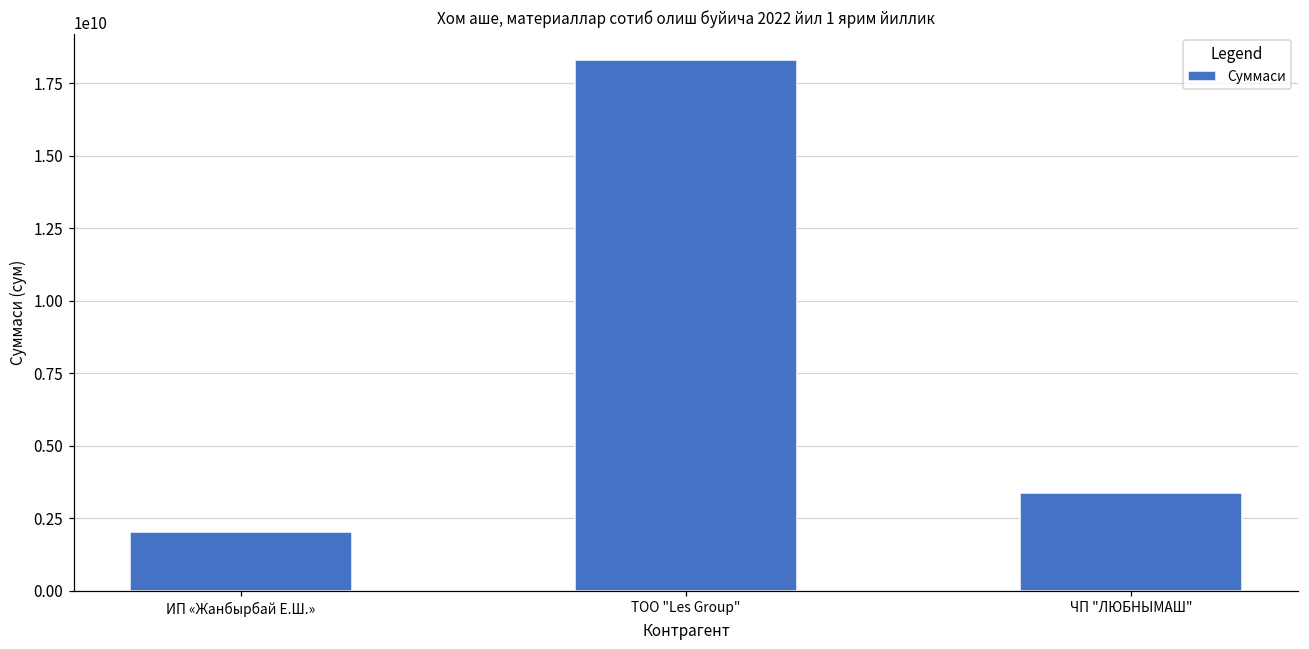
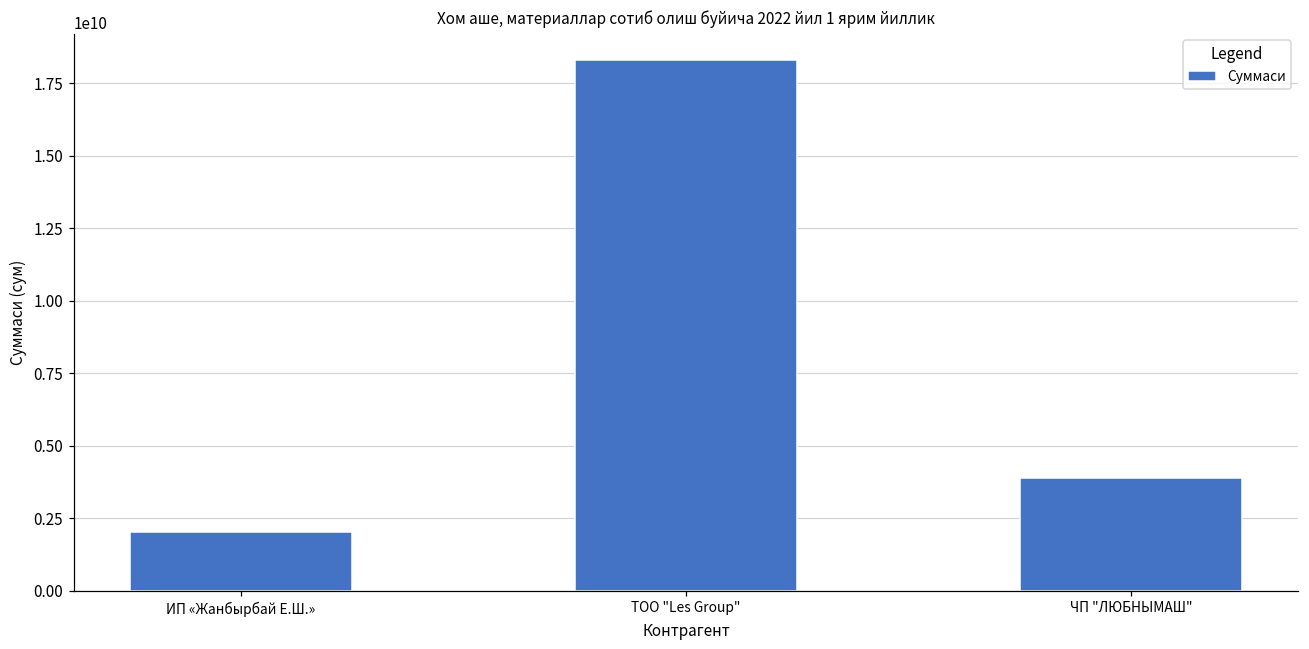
ЧП "ЛЮБНЫМАШ": 3400000000 -> 3900000000
